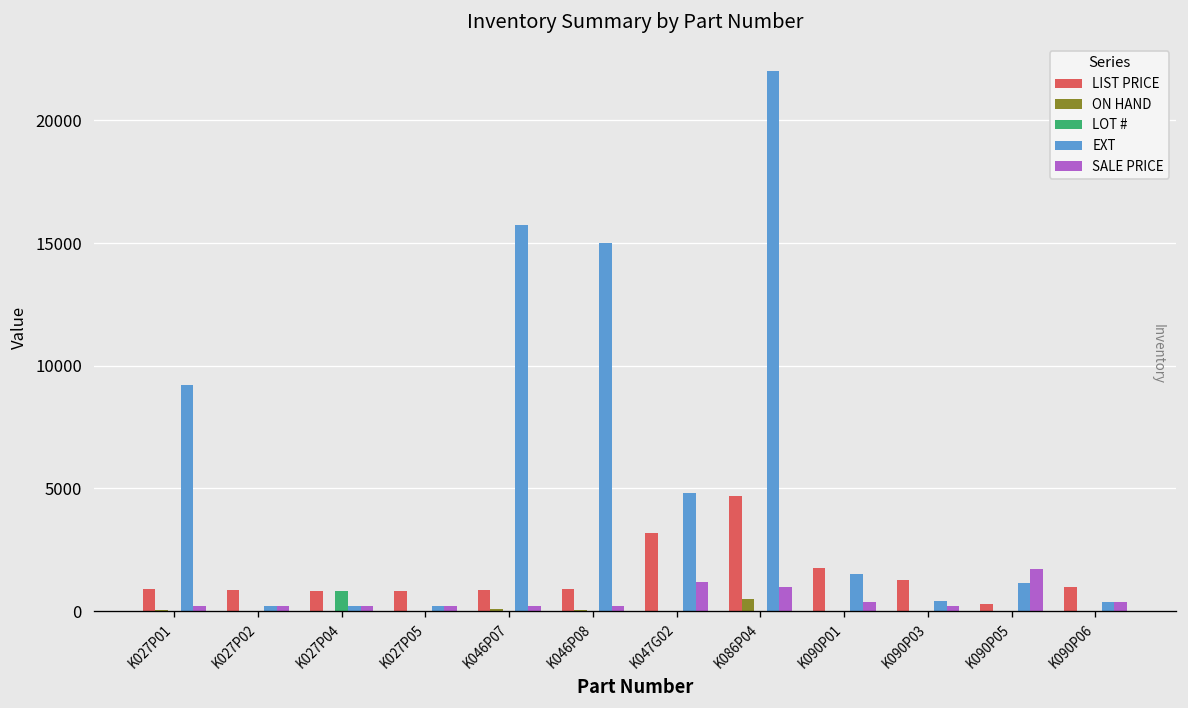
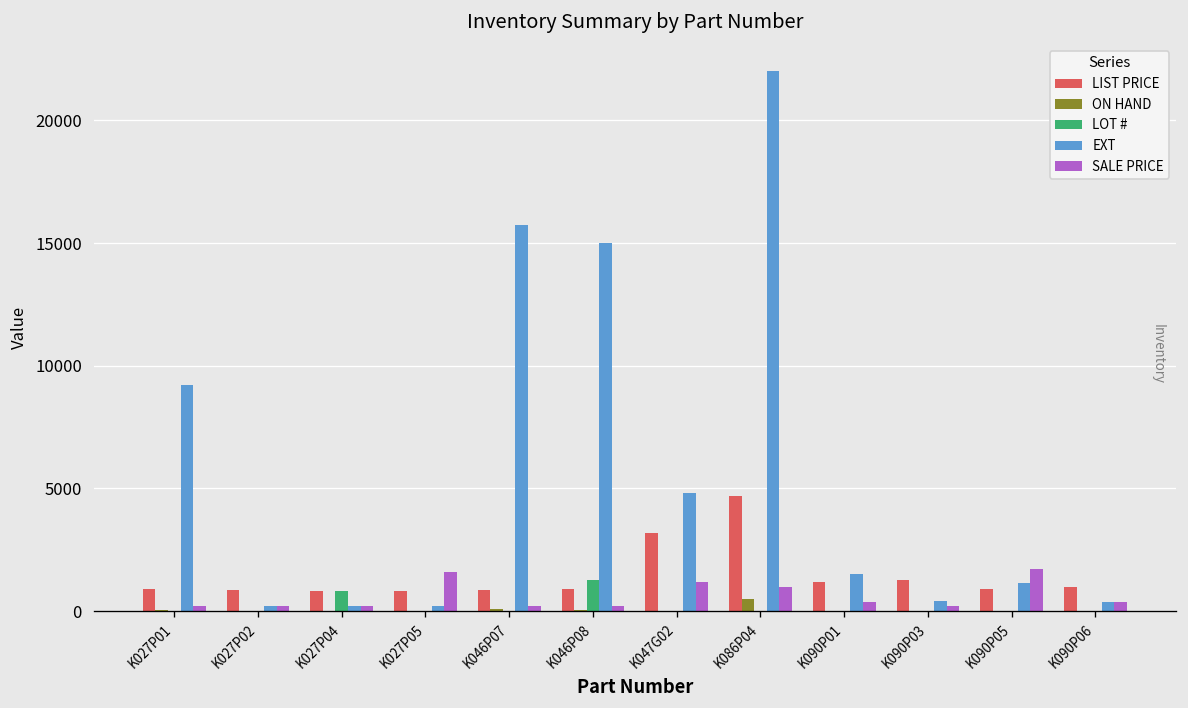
SALE PRICE, K027P05: 200 -> 1600
LOT #, K046P08: 0 -> 1300
LIST PRICE, K090P01: 1700 -> 1200
LIST PRICE, K090P05: 300 -> 900
